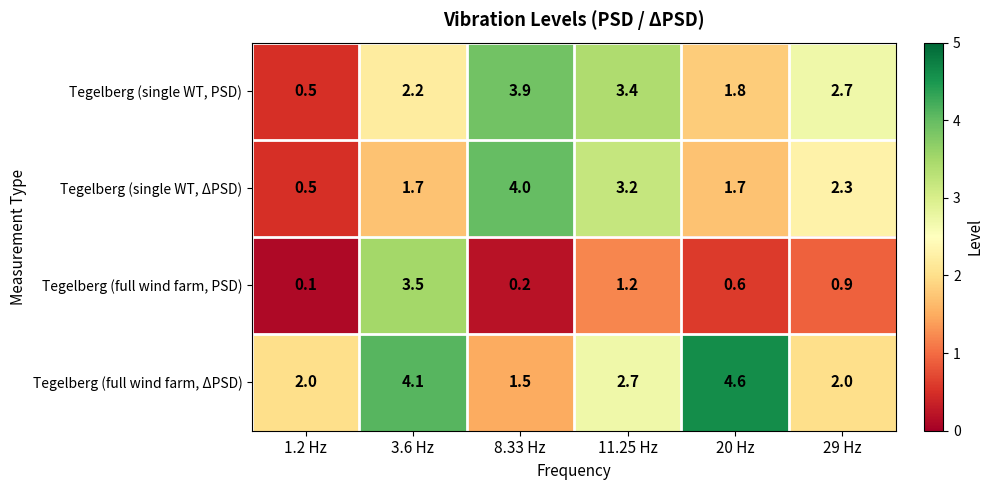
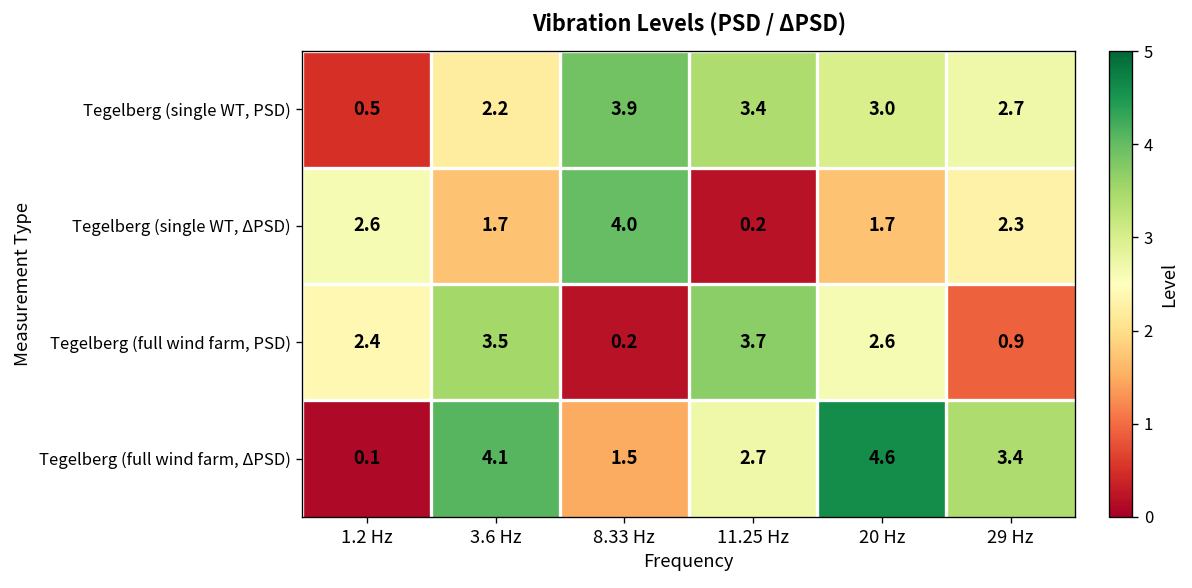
Tegelberg (single WT, PSD), 20 Hz: 1.8 -> 3.0
Tegelberg (single WT, ΔPSD), 1.2 Hz: 0.5 -> 2.6
Tegelberg (single WT, ΔPSD), 11.25 Hz: 3.2 -> 0.2
Tegelberg (full wind farm, PSD), 1.2 Hz: 0.1 -> 2.4
Tegelberg (full wind farm, PSD), 11.25 Hz: 1.2 -> 3.7
Tegelberg (full wind farm, PSD), 20 Hz: 0.6 -> 2.6
Tegelberg (full wind farm, ΔPSD), 1.2 Hz: 2.0 -> 0.1
Tegelberg (full wind farm, ΔPSD), 29 Hz: 2.0 -> 3.4
